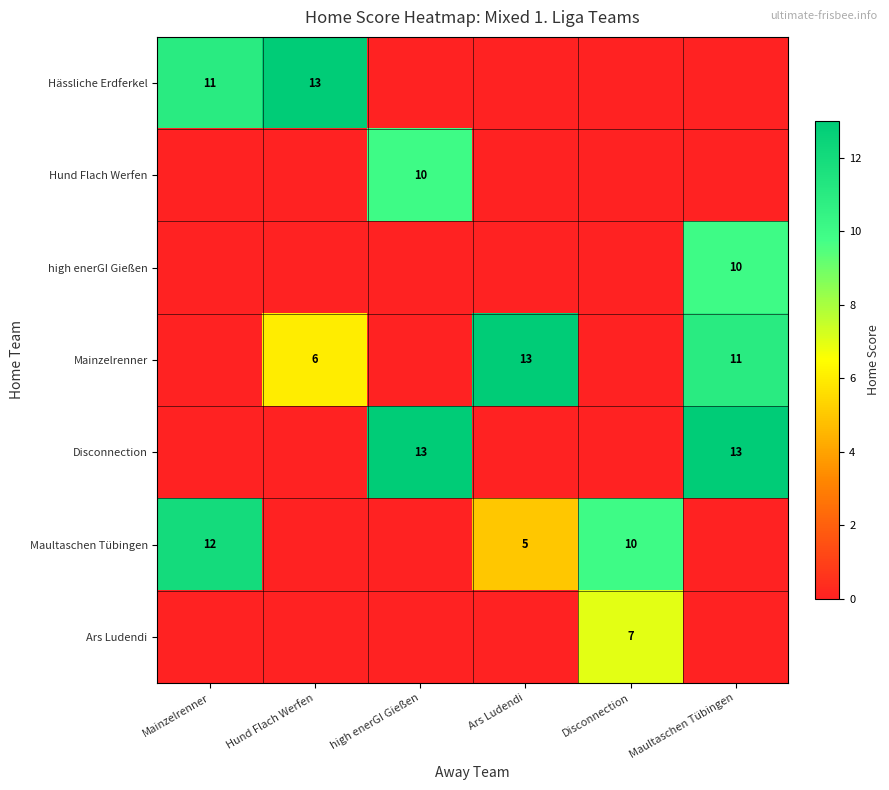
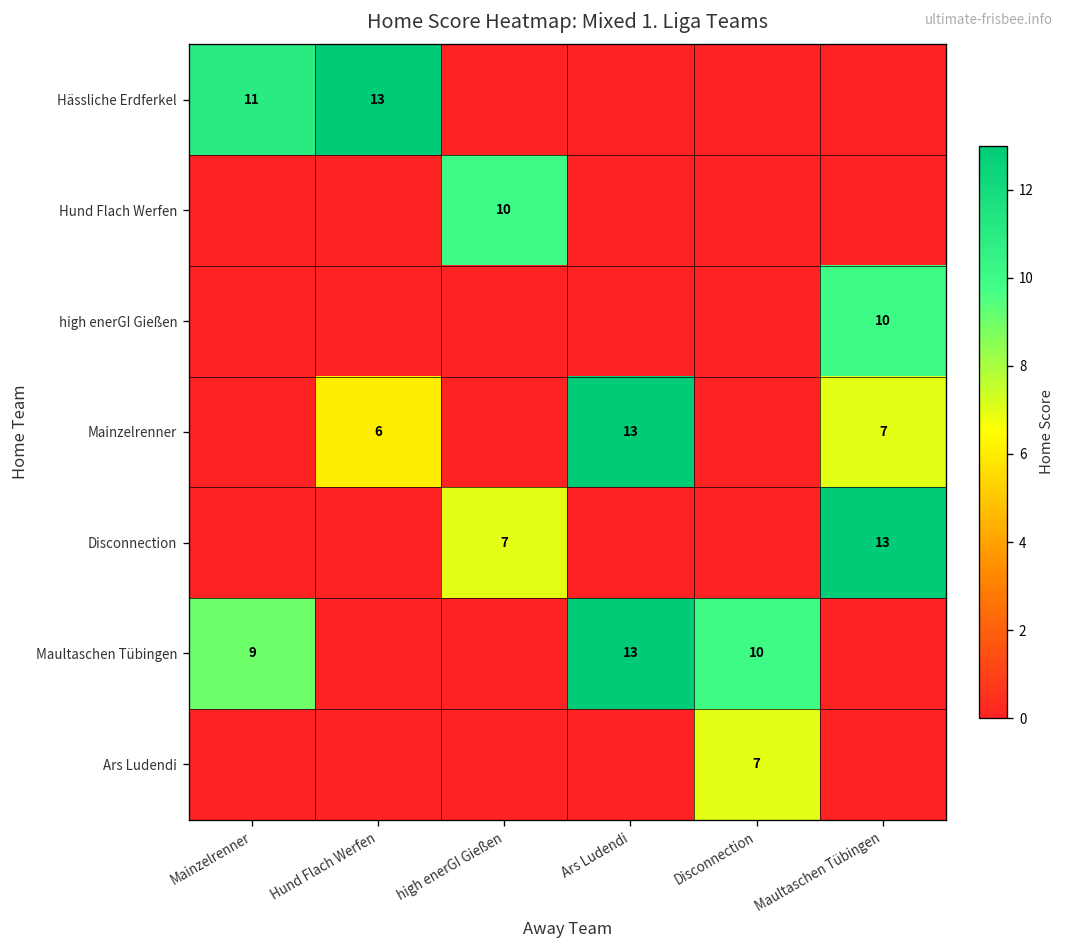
Mainzelrenner, Maultaschen Tübingen: 11 -> 7
Disconnection, high enerGI Gießen: 13 -> 7
Maultaschen Tübingen, Mainzelrenner: 12 -> 9
Maultaschen Tübingen, Ars Ludendi: 5 -> 13
